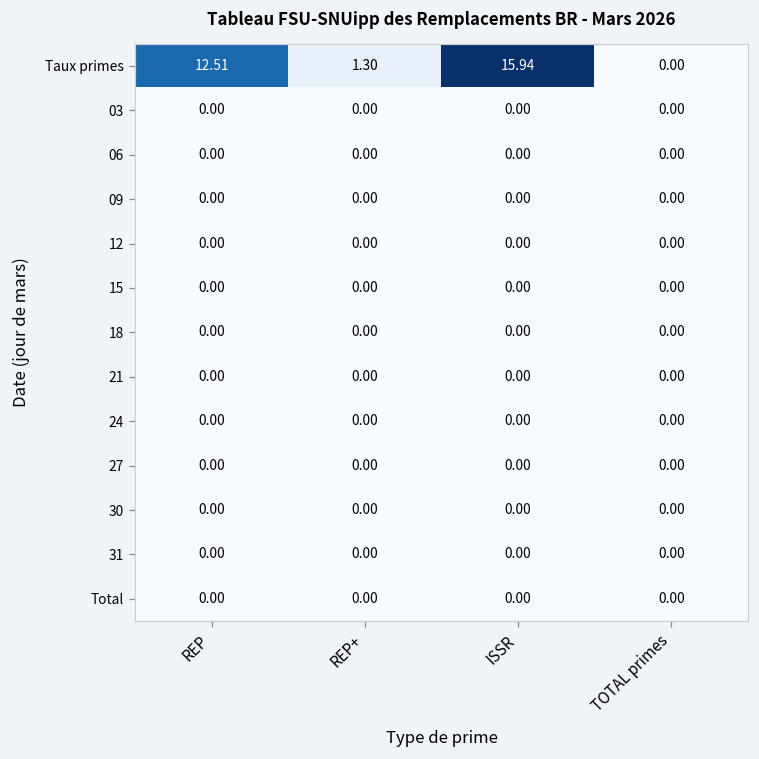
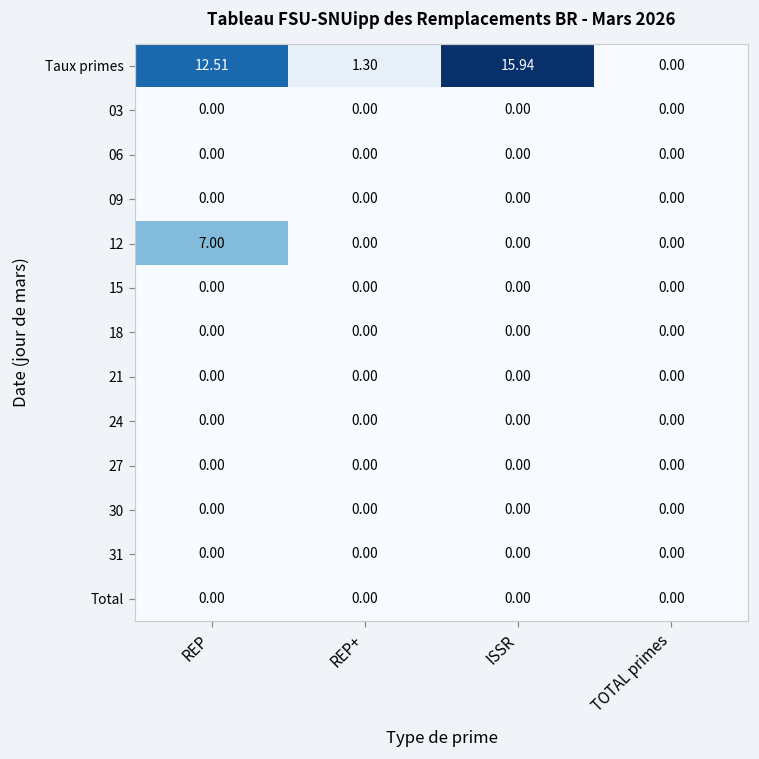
12, REP: 0.00 -> 7.00
